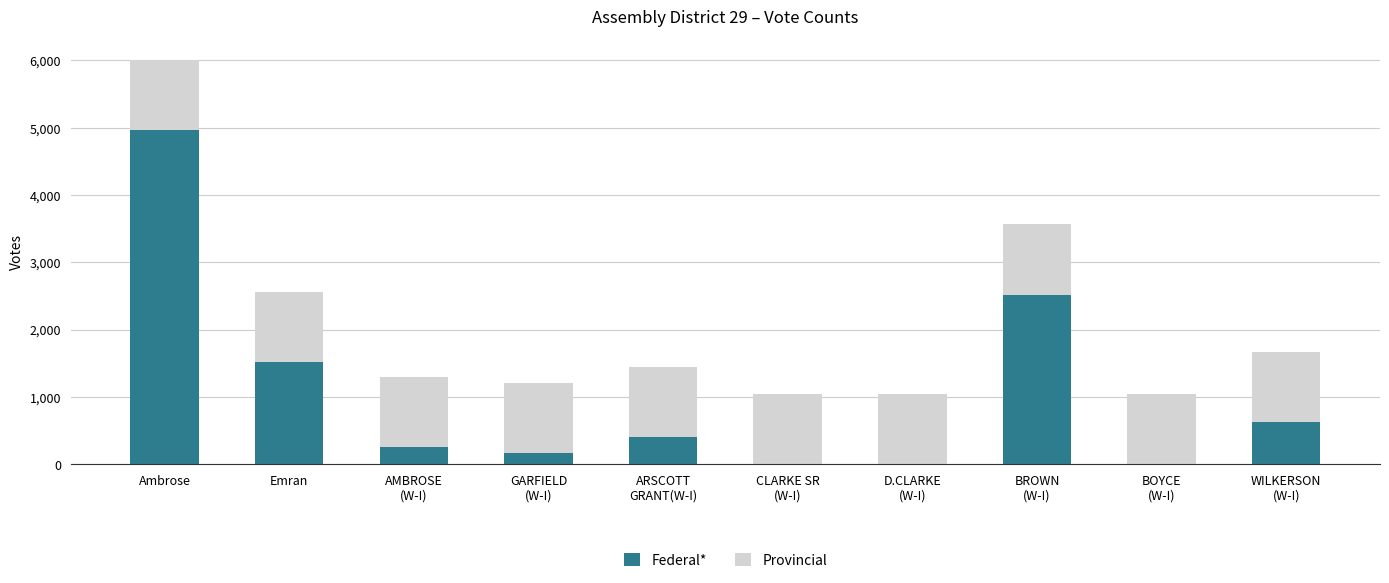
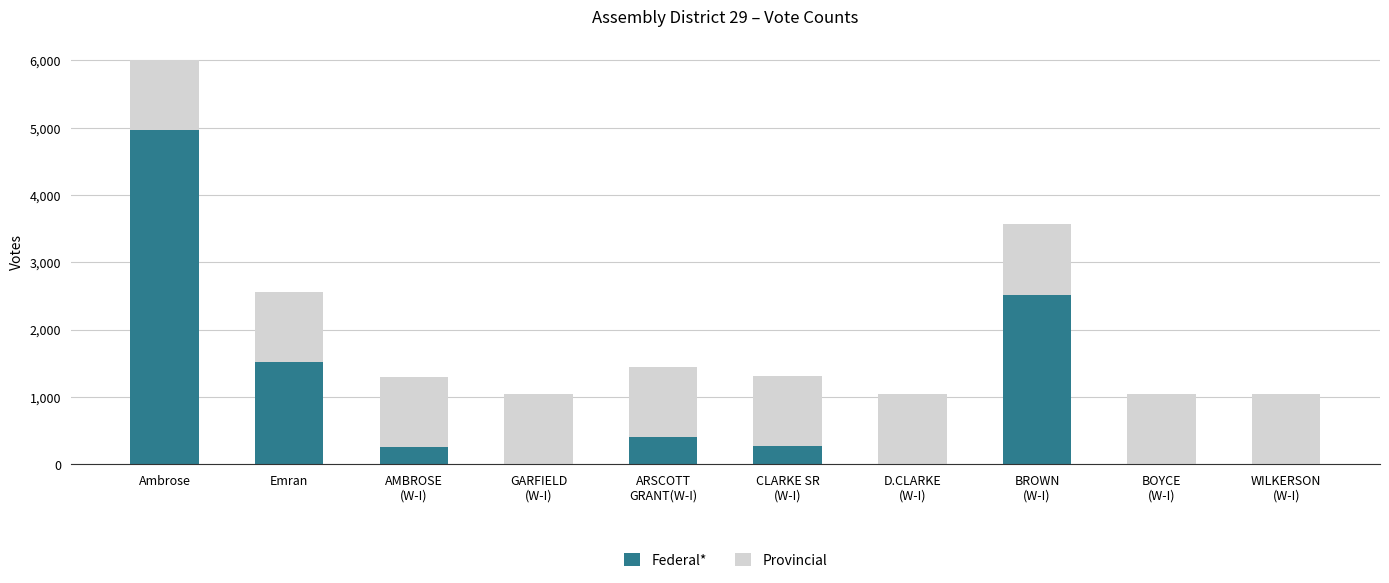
Federal*, GARFIELD (W-I): 200 -> 0
Federal*, CLARKE SR (W-I): 0 -> 300
Federal*, WILKERSON (W-I): 600 -> 0
